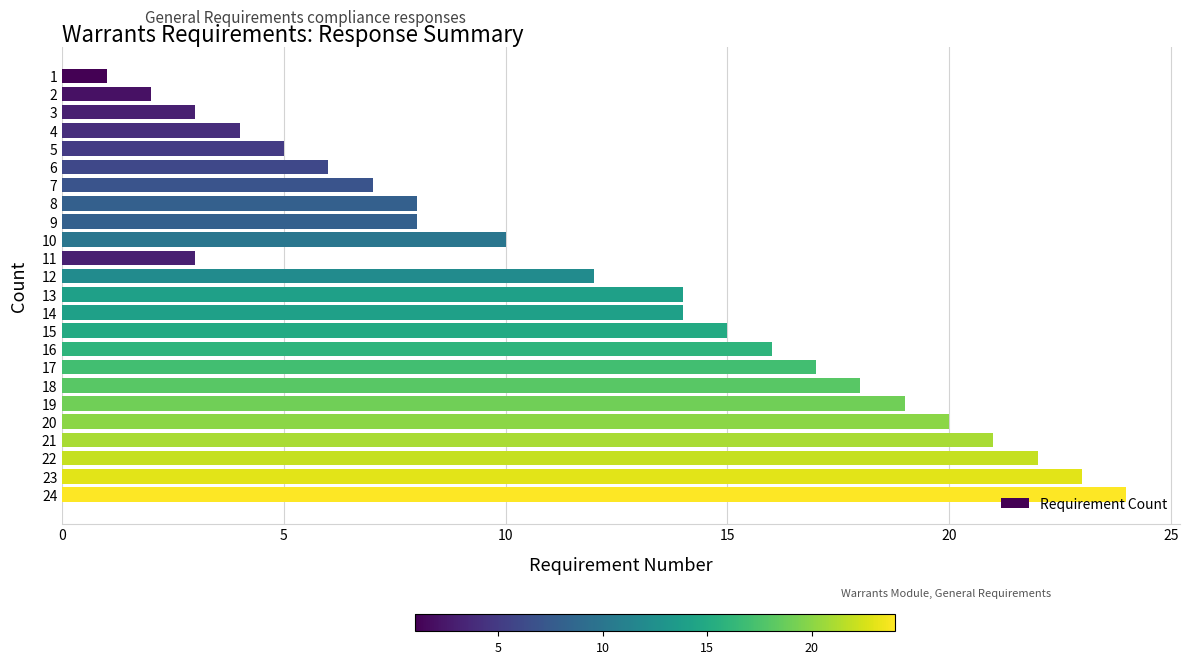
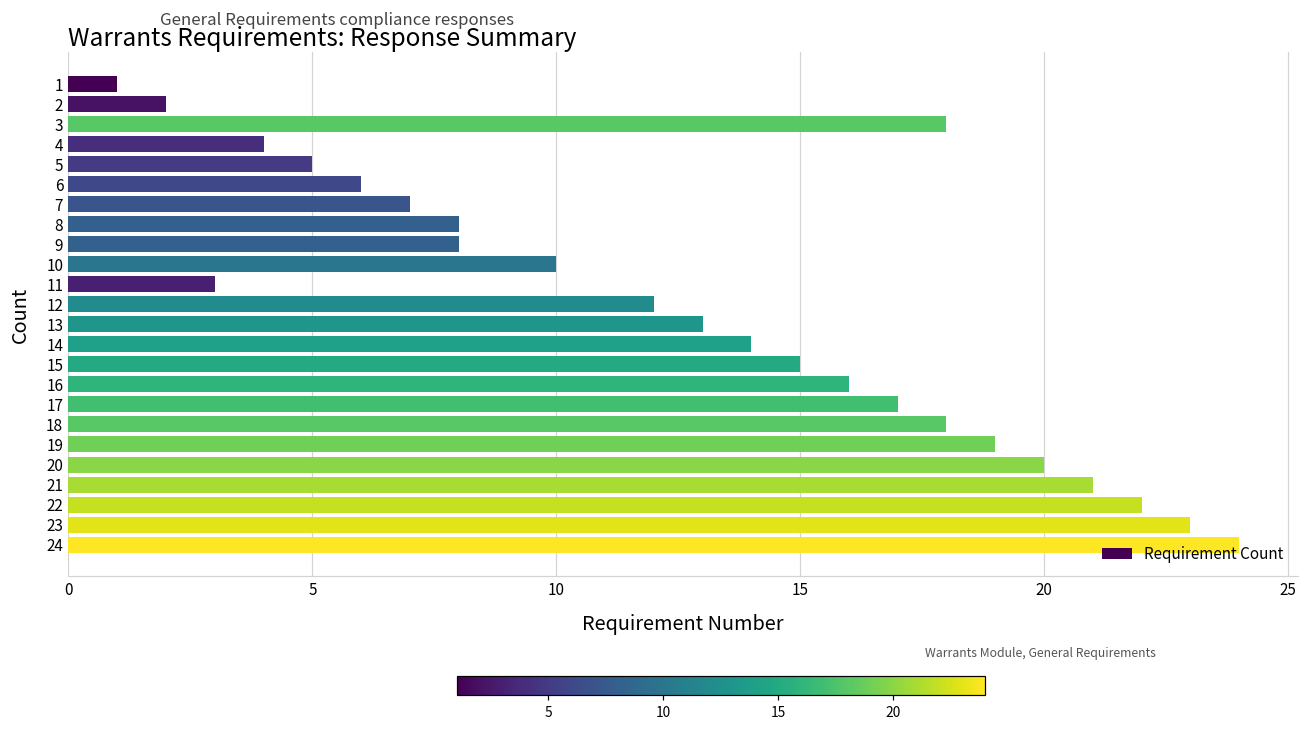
3: 3 -> 18
13: 14 -> 13
